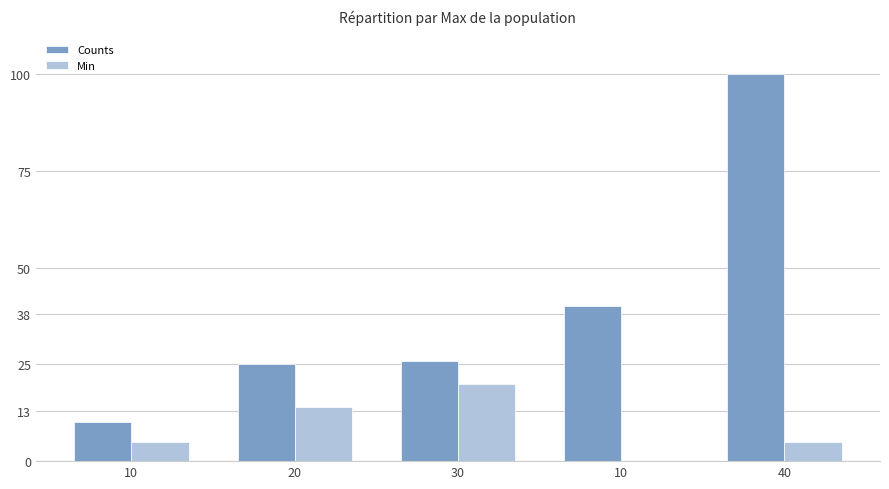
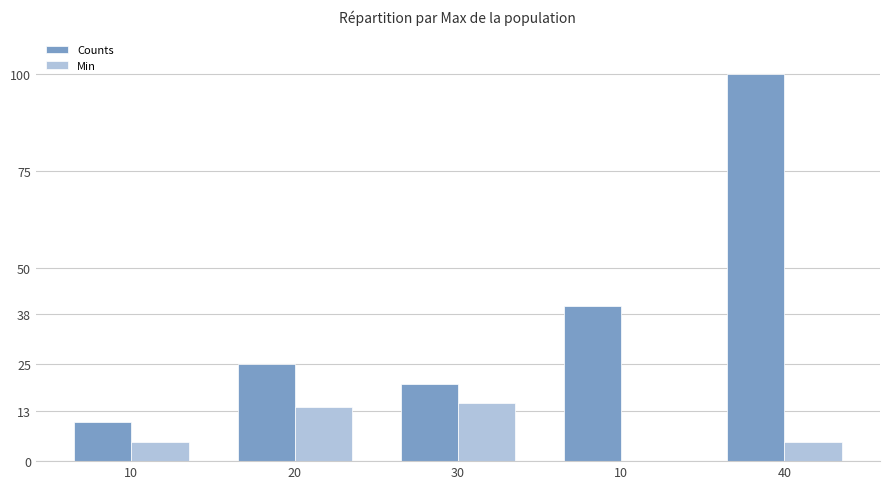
Counts, 30: 26 -> 20
Min, 30: 20 -> 15
